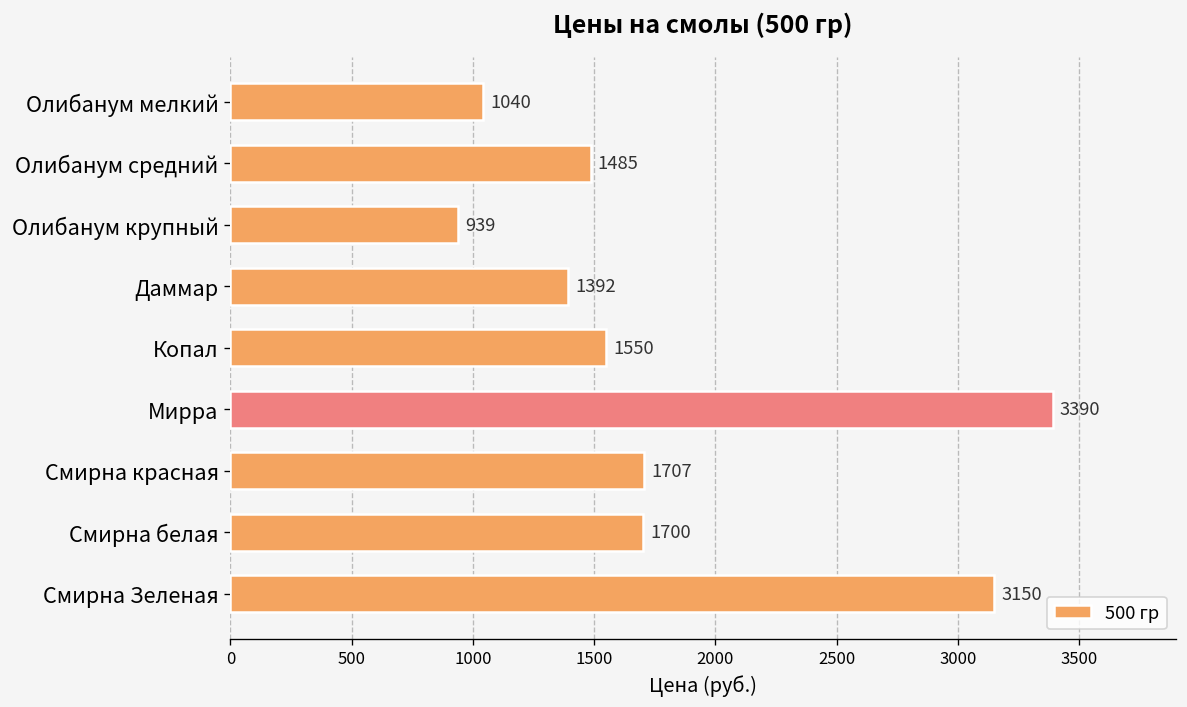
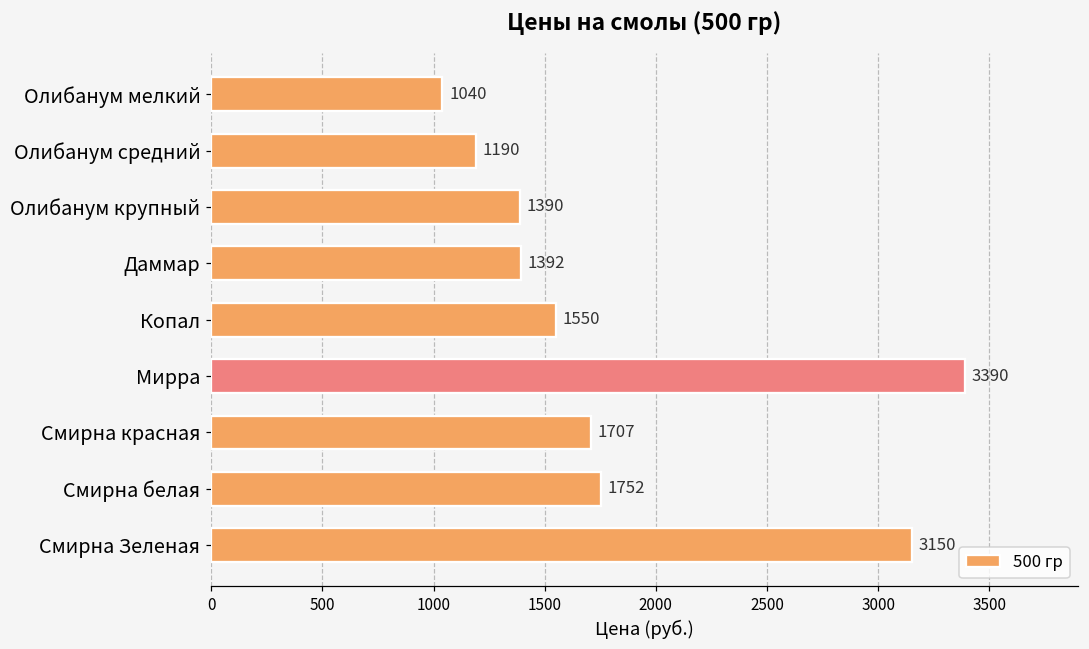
Олибанум средний: 1485 -> 1190
Олибанум крупный: 939 -> 1390
Смирна белая: 1700 -> 1752
